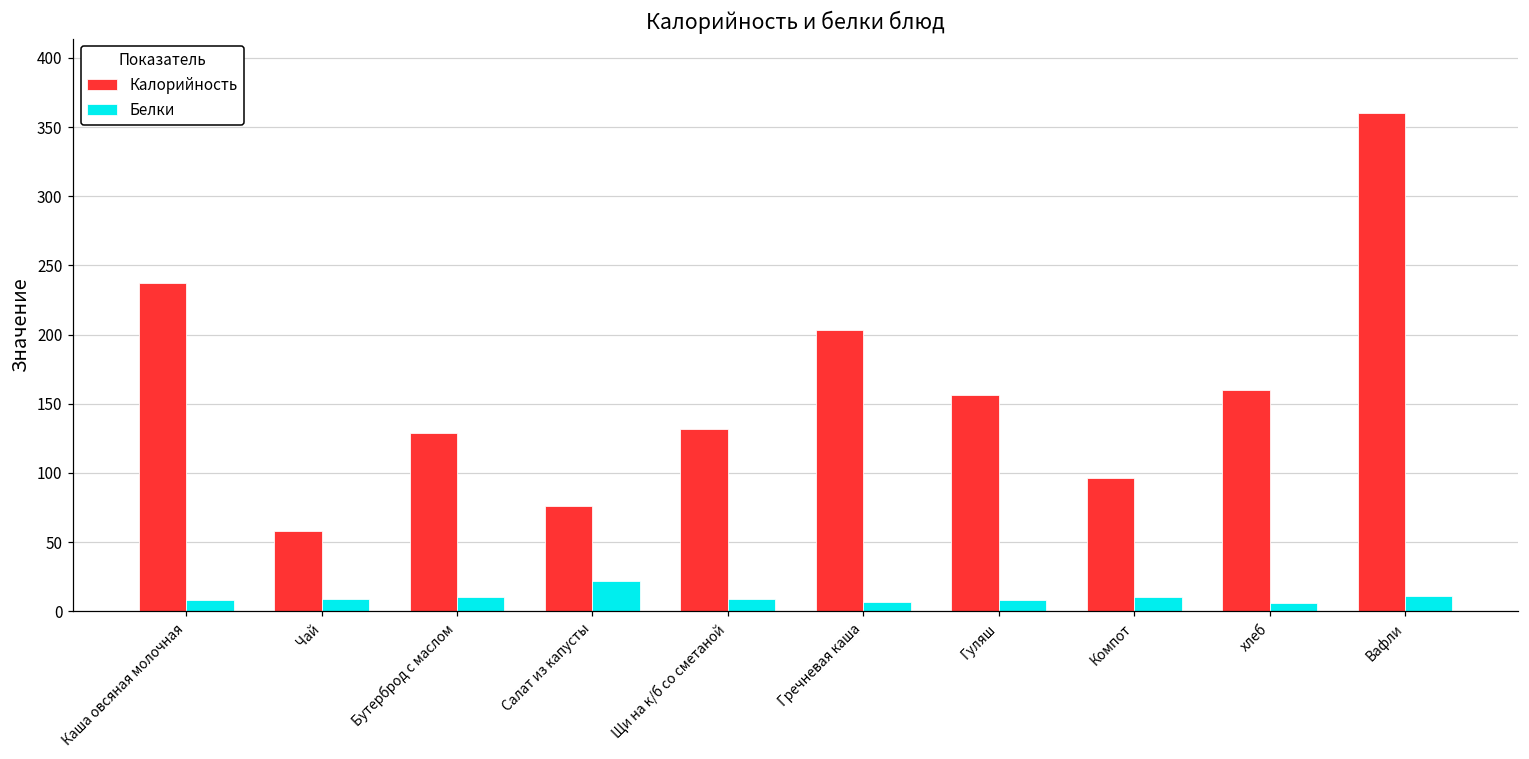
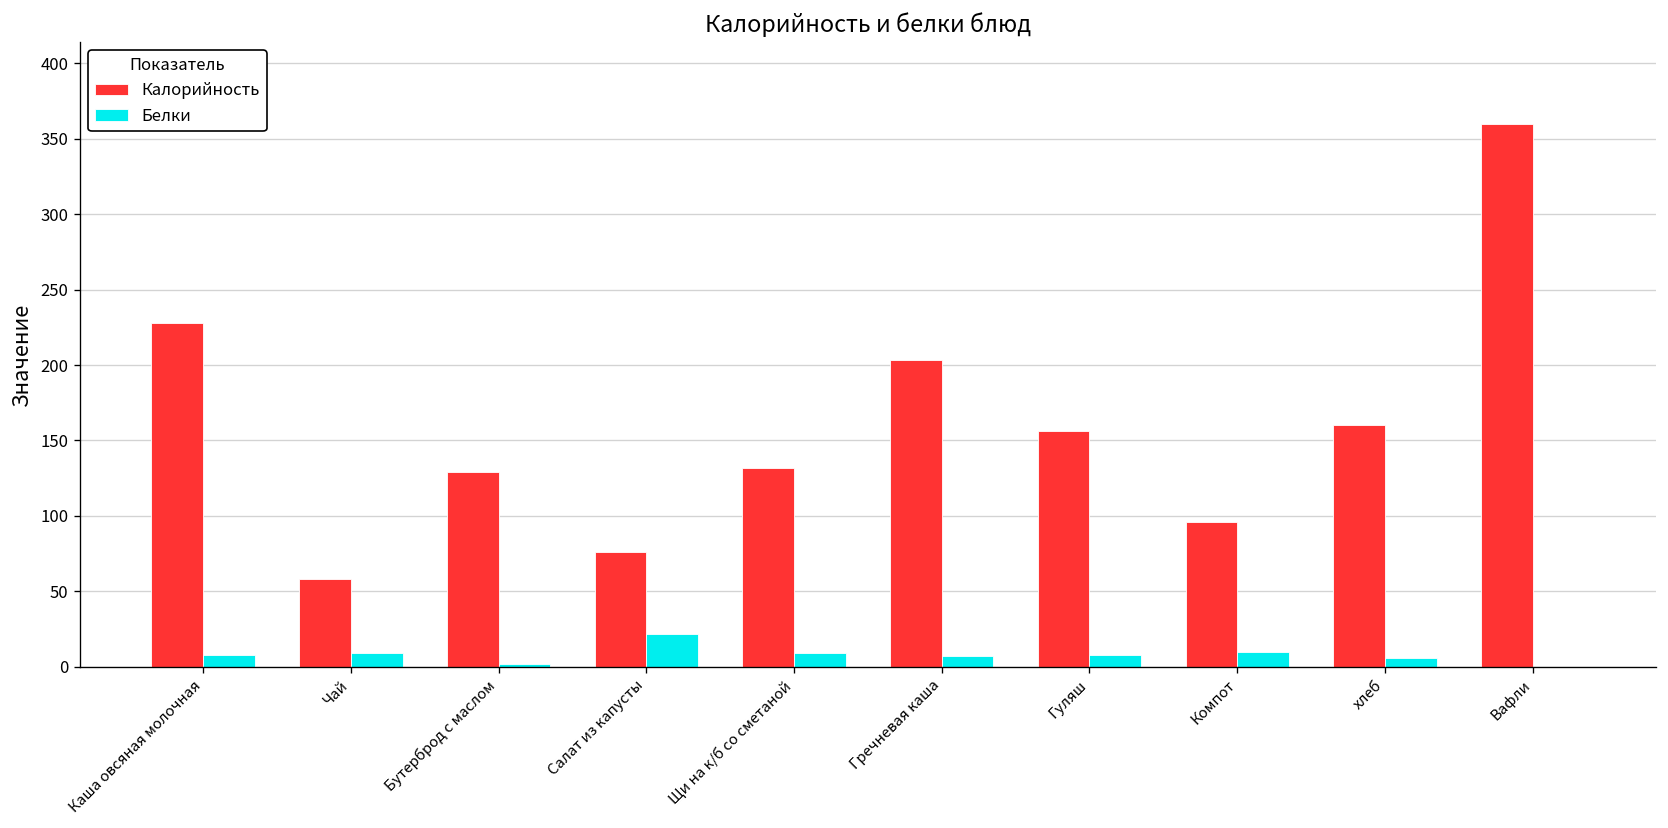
Калорийность, Каша овсяная молочная: 237 -> 228
Белки, Бутерброд с маслом: 10 -> 2
Белки, Вафли: 11 -> 0
